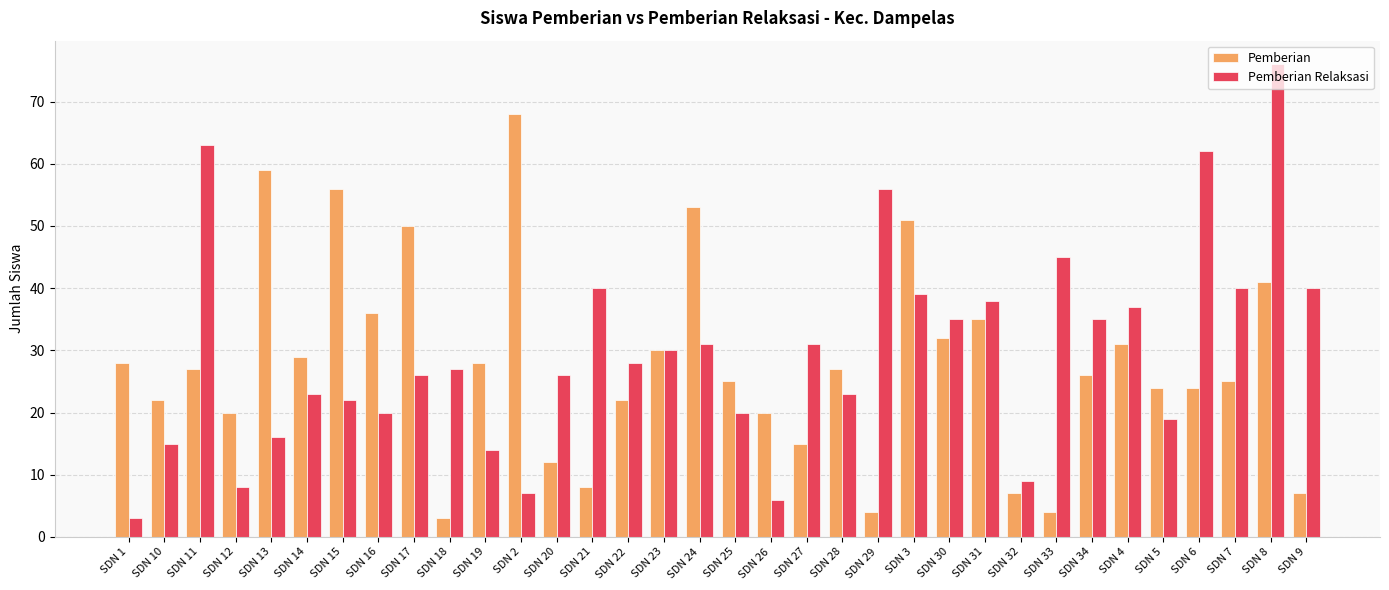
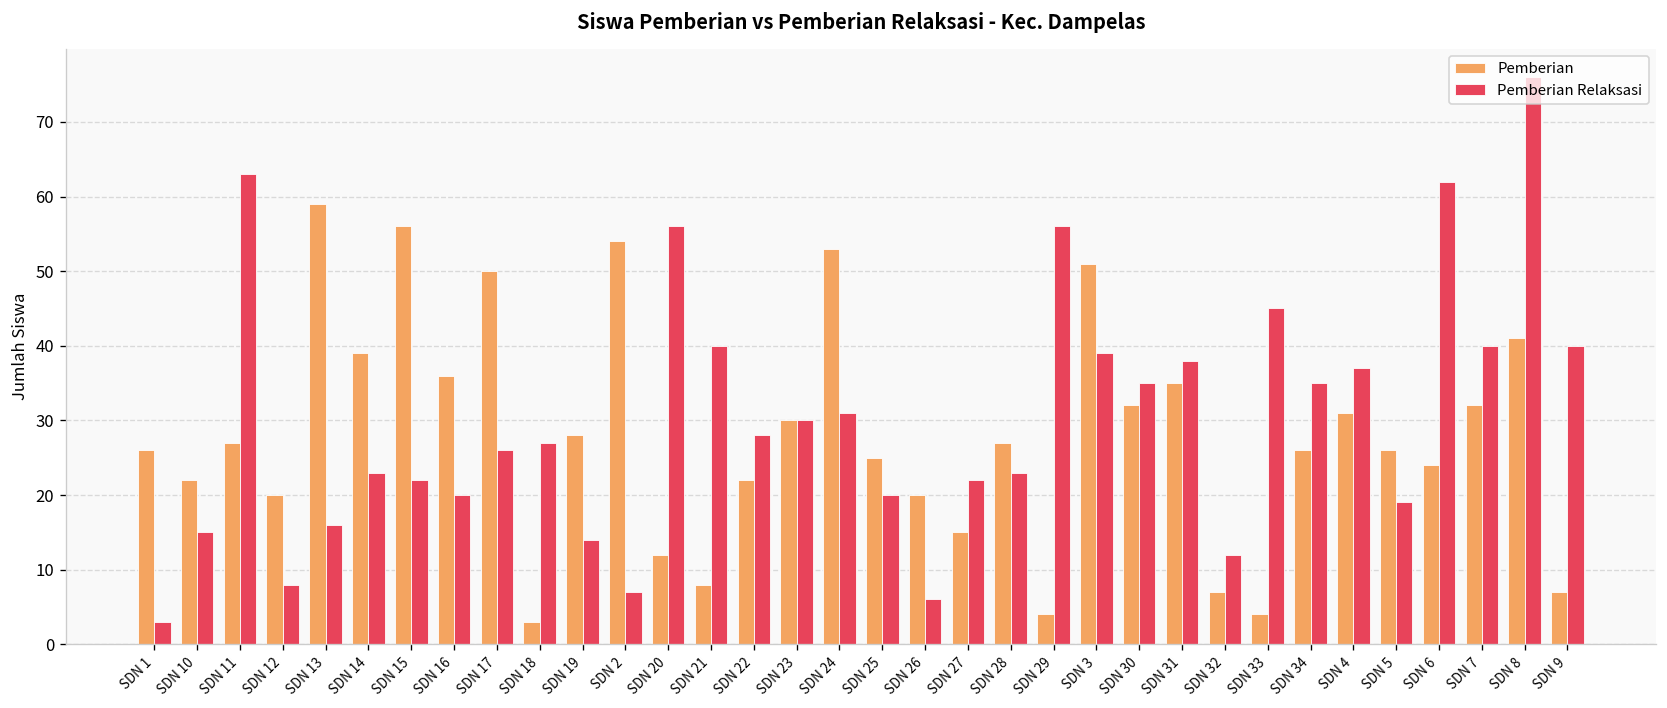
Pemberian, SDN 1: 28 -> 26
Pemberian, SDN 14: 29 -> 39
Pemberian, SDN 2: 68 -> 54
Pemberian Relaksasi, SDN 20: 26 -> 56
Pemberian Relaksasi, SDN 27: 31 -> 22
Pemberian Relaksasi, SDN 32: 9 -> 12
Pemberian, SDN 5: 24 -> 26
Pemberian, SDN 7: 25 -> 32
